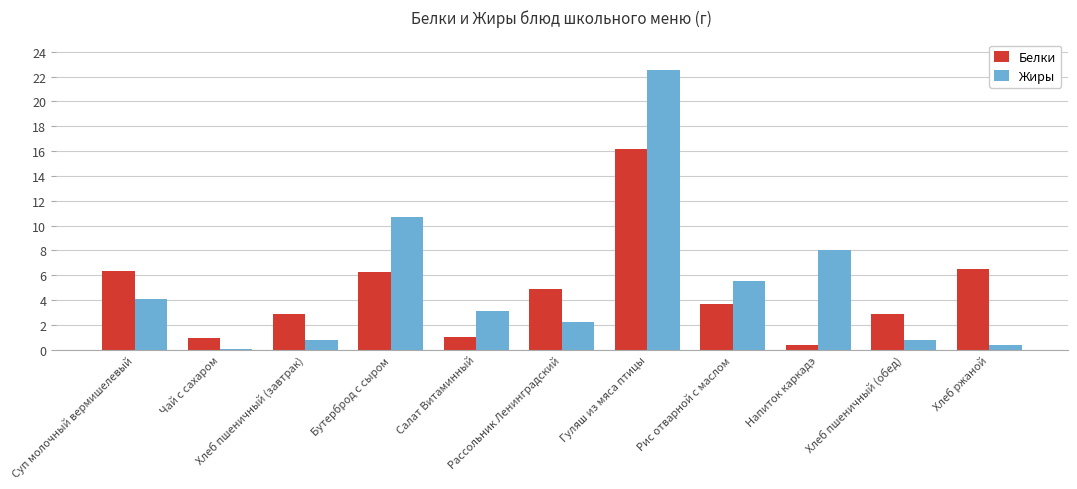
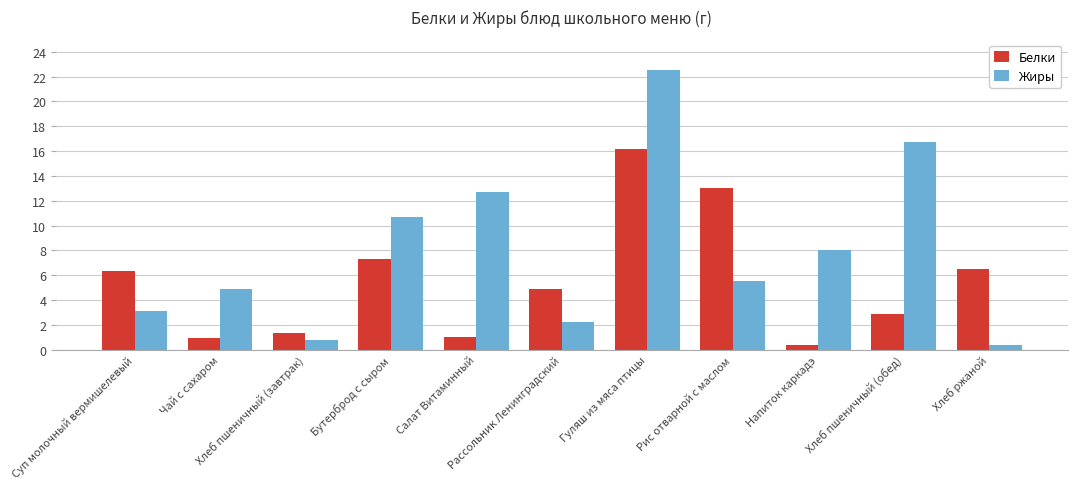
Жиры, Суп молочный вермишелевый: 4.1 -> 3.1
Жиры, Чай с сахаром: 0.1 -> 4.9
Белки, Хлеб пшеничный (завтрак): 2.9 -> 1.3
Белки, Бутерброд с сыром: 6.3 -> 7.3
Жиры, Салат Витаминный: 3.1 -> 12.7
Белки, Рис отварной с маслом: 3.7 -> 13.0
Жиры, Хлеб пшеничный (обед): 0.8 -> 16.7
